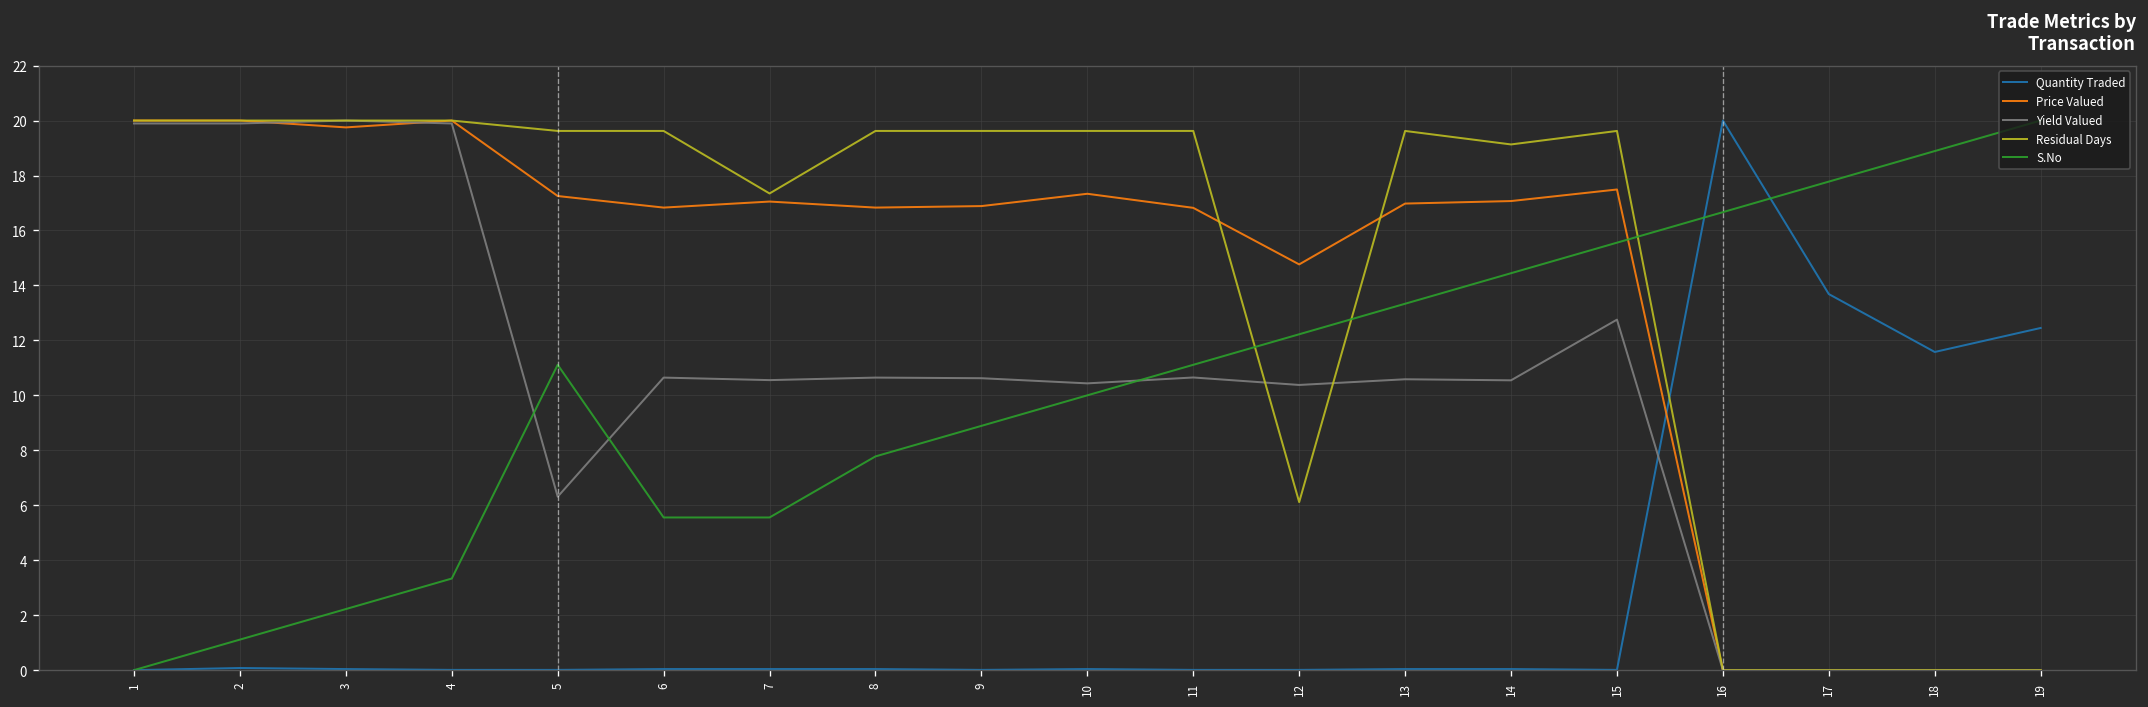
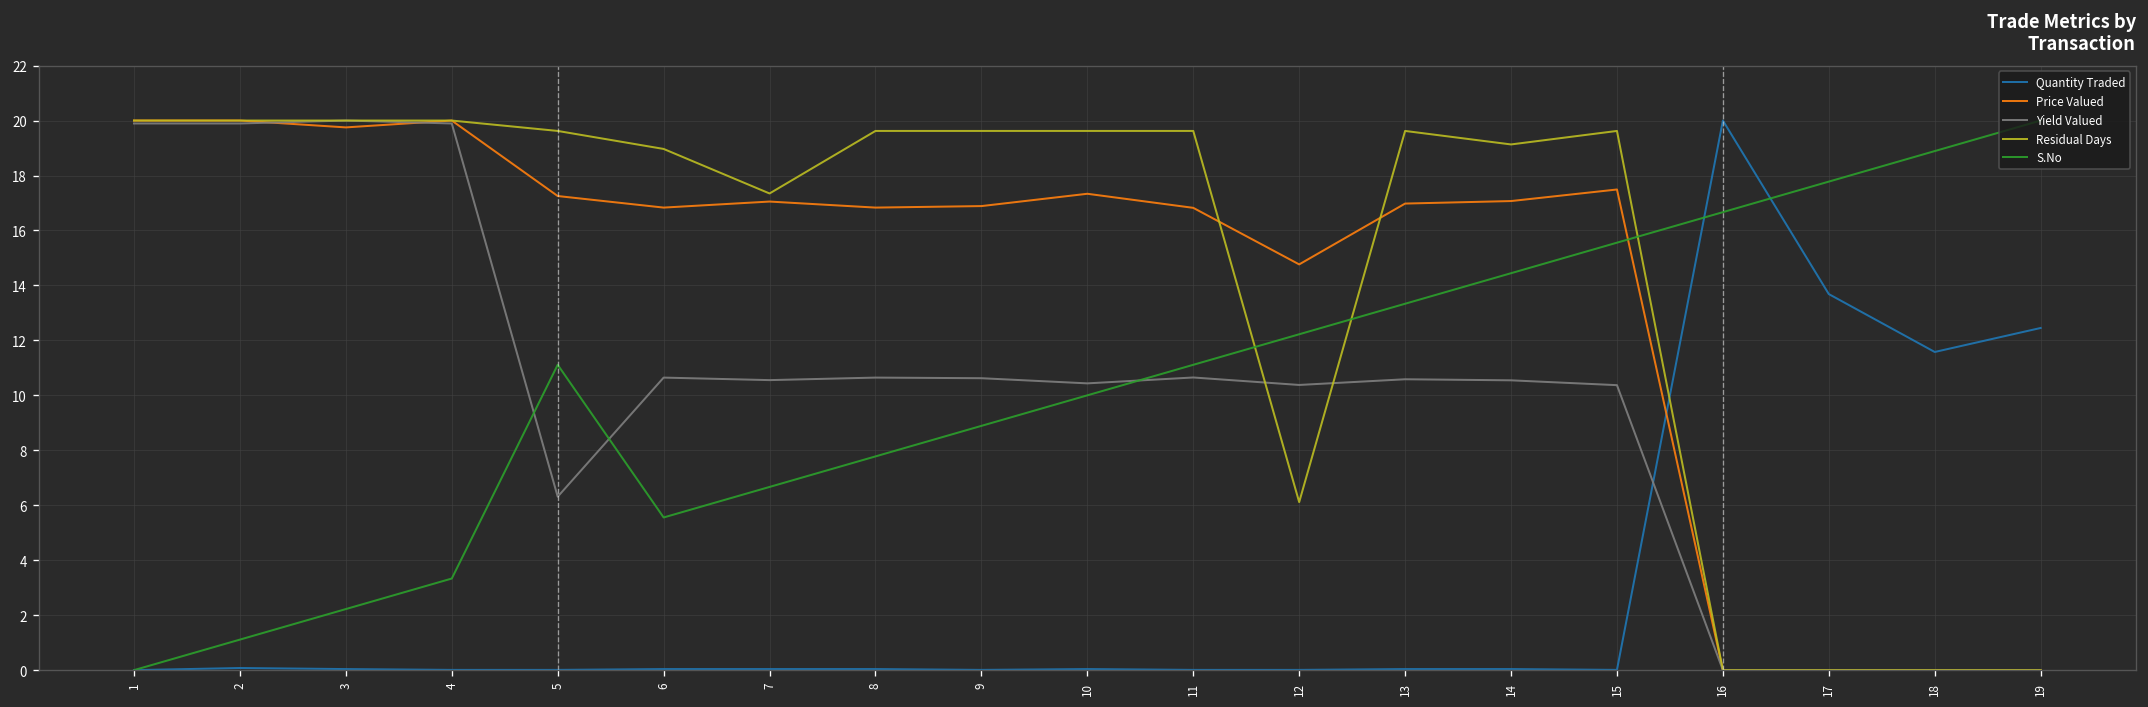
Residual Days, 6: 19.6 -> 19.0
S.No, 7: 5.6 -> 6.7
Yield Valued, 15: 12.8 -> 10.4
